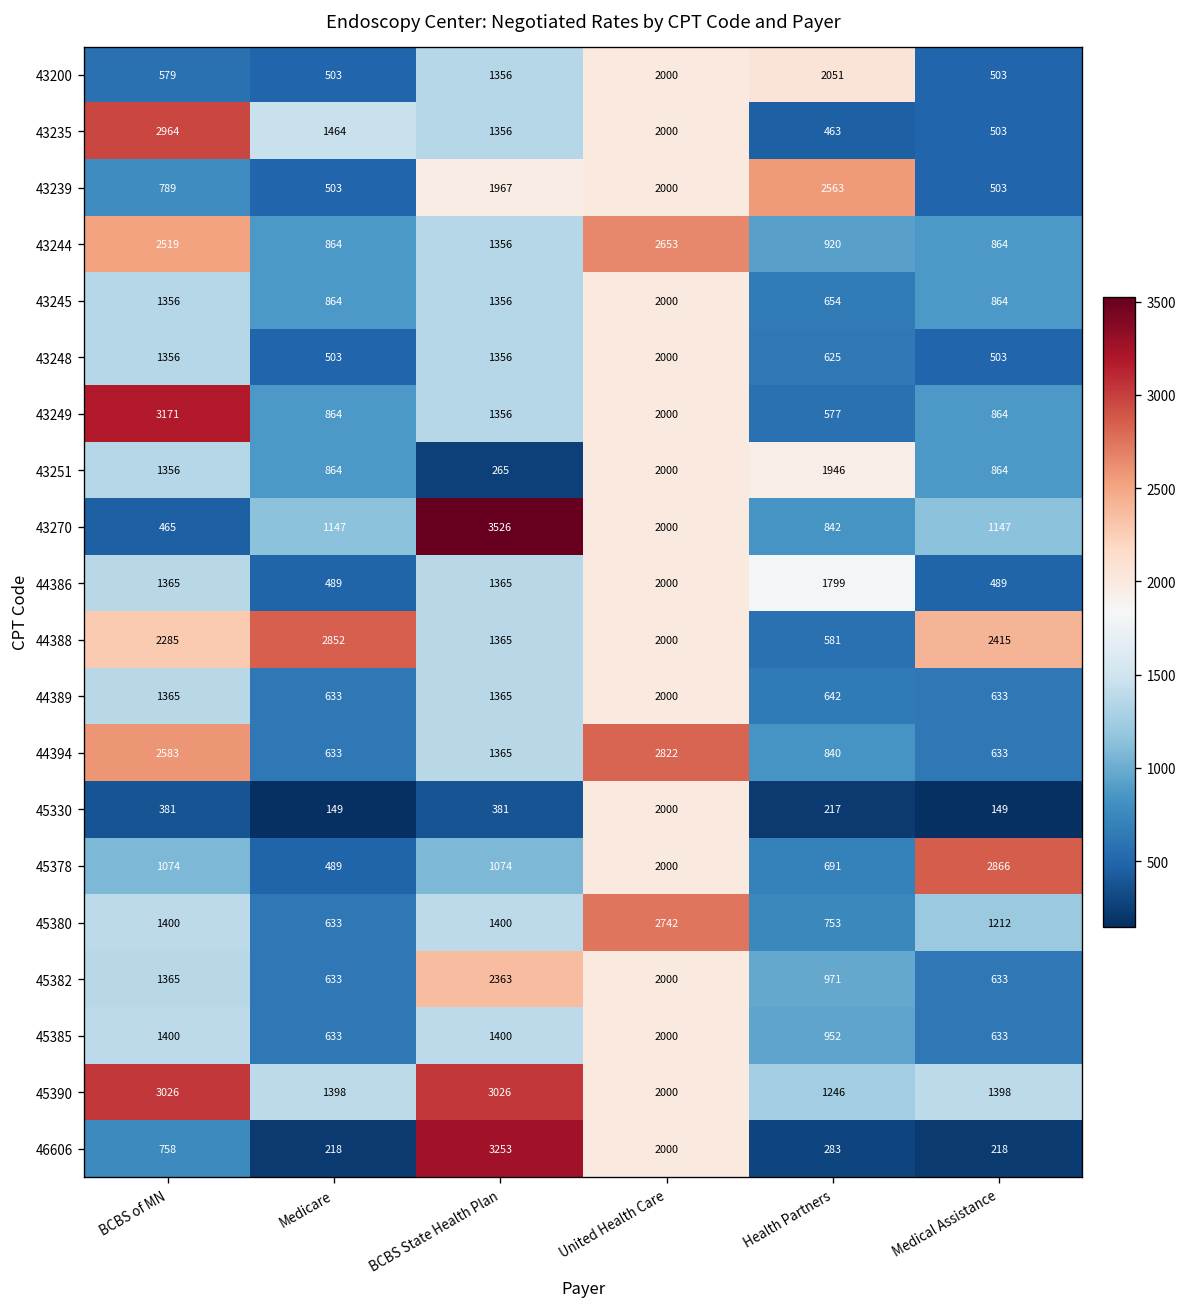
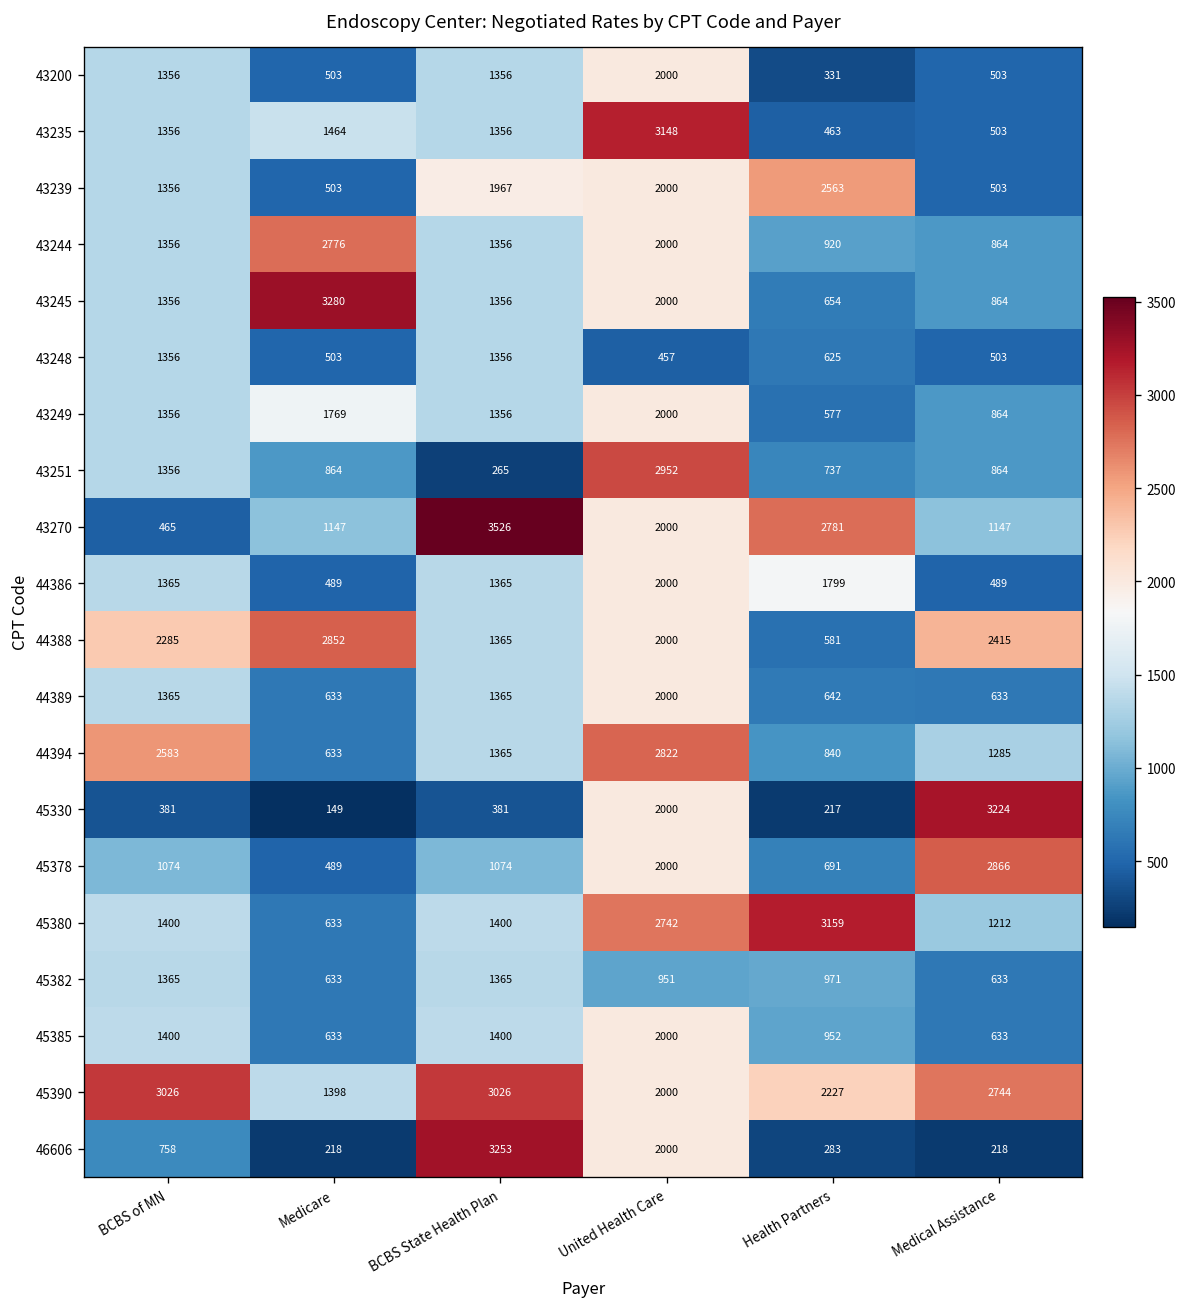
43200, BCBS of MN: 579 -> 1356
43200, Health Partners: 2051 -> 331
43235, BCBS of MN: 2964 -> 1356
43235, United Health Care: 2000 -> 3148
43239, BCBS of MN: 789 -> 1356
43244, BCBS of MN: 2519 -> 1356
43244, Medicare: 864 -> 2776
43244, United Health Care: 2653 -> 2000
43245, Medicare: 864 -> 3280
43248, United Health Care: 2000 -> 457
43249, BCBS of MN: 3171 -> 1356
43249, Medicare: 864 -> 1769
43251, United Health Care: 2000 -> 2952
43251, Health Partners: 1946 -> 737
43270, Health Partners: 842 -> 2781
44394, Medical Assistance: 633 -> 1285
45330, Medical Assistance: 149 -> 3224
45380, Health Partners: 753 -> 3159
45382, BCBS State Health Plan: 2363 -> 1365
45382, United Health Care: 2000 -> 951
45390, Health Partners: 1246 -> 2227
45390, Medical Assistance: 1398 -> 2744
